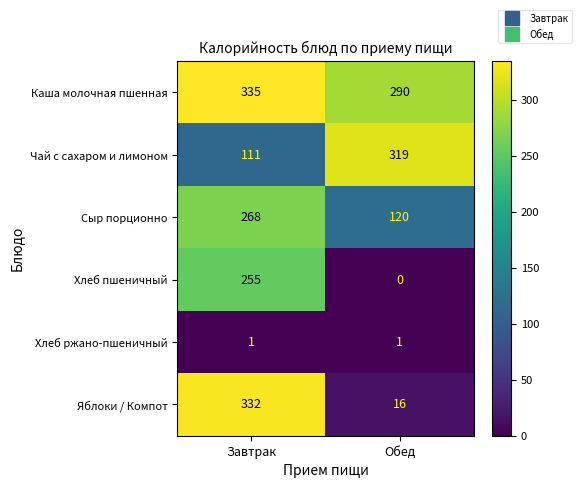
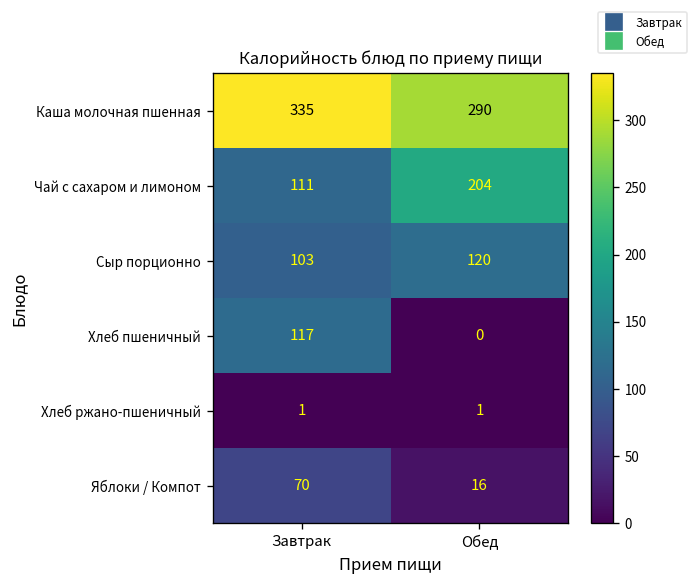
Чай с сахаром и лимоном, Обед: 319 -> 204
Сыр порционно, Завтрак: 268 -> 103
Хлеб пшеничный, Завтрак: 255 -> 117
Яблоки / Компот, Завтрак: 332 -> 70
